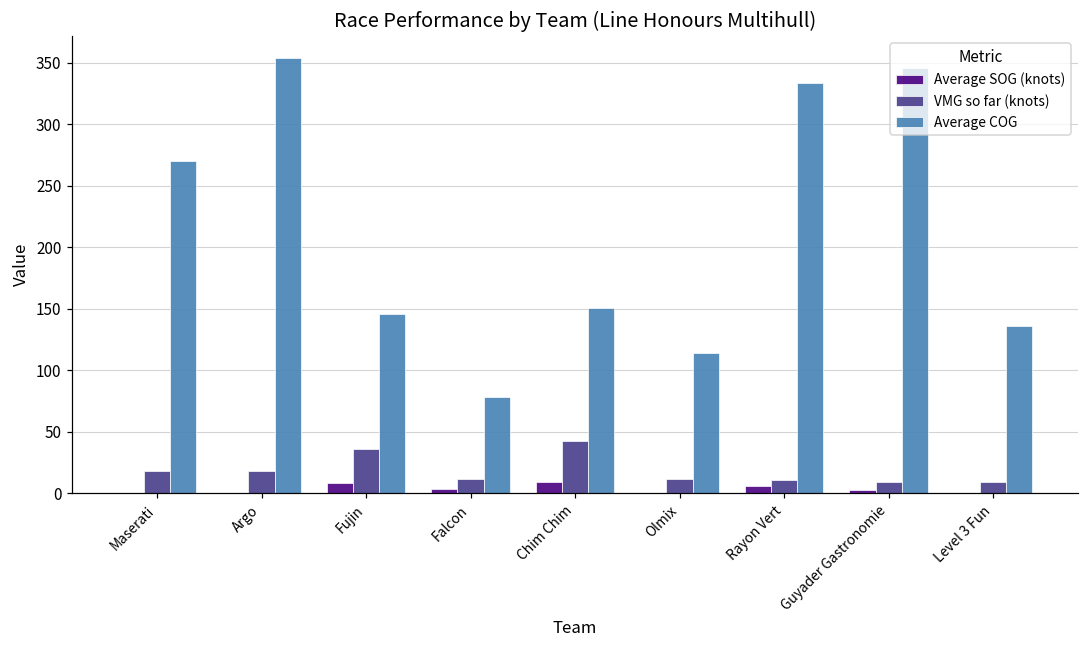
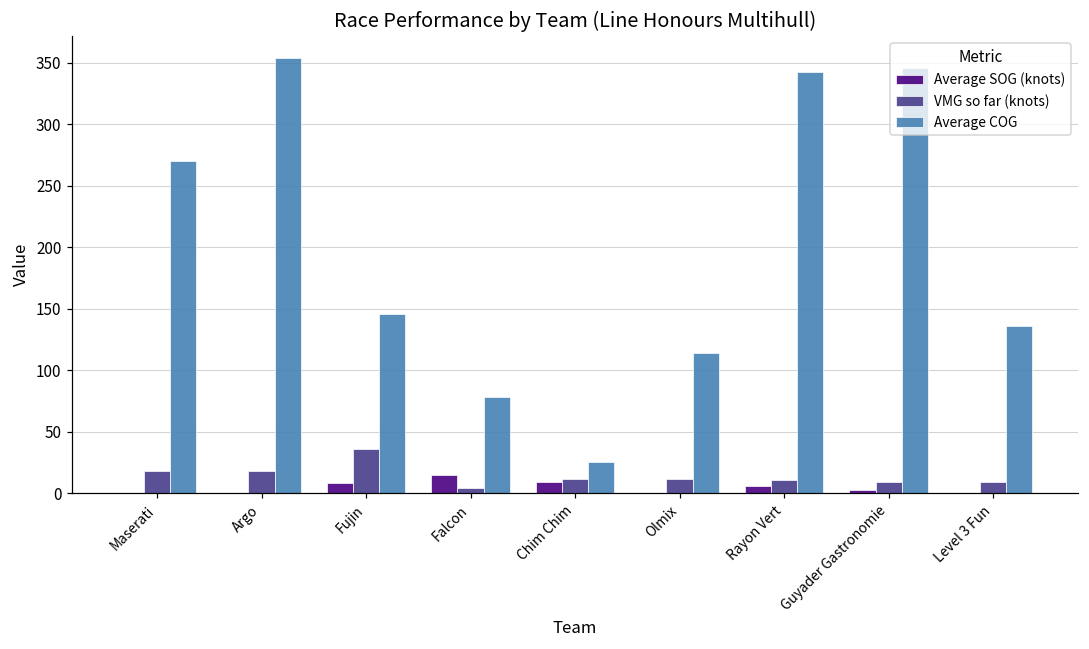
Average SOG (knots), Falcon: 4 -> 15
VMG so far (knots), Falcon: 12 -> 4
VMG so far (knots), Chim Chim: 43 -> 12
Average COG, Chim Chim: 151 -> 25
Average COG, Rayon Vert: 334 -> 343
